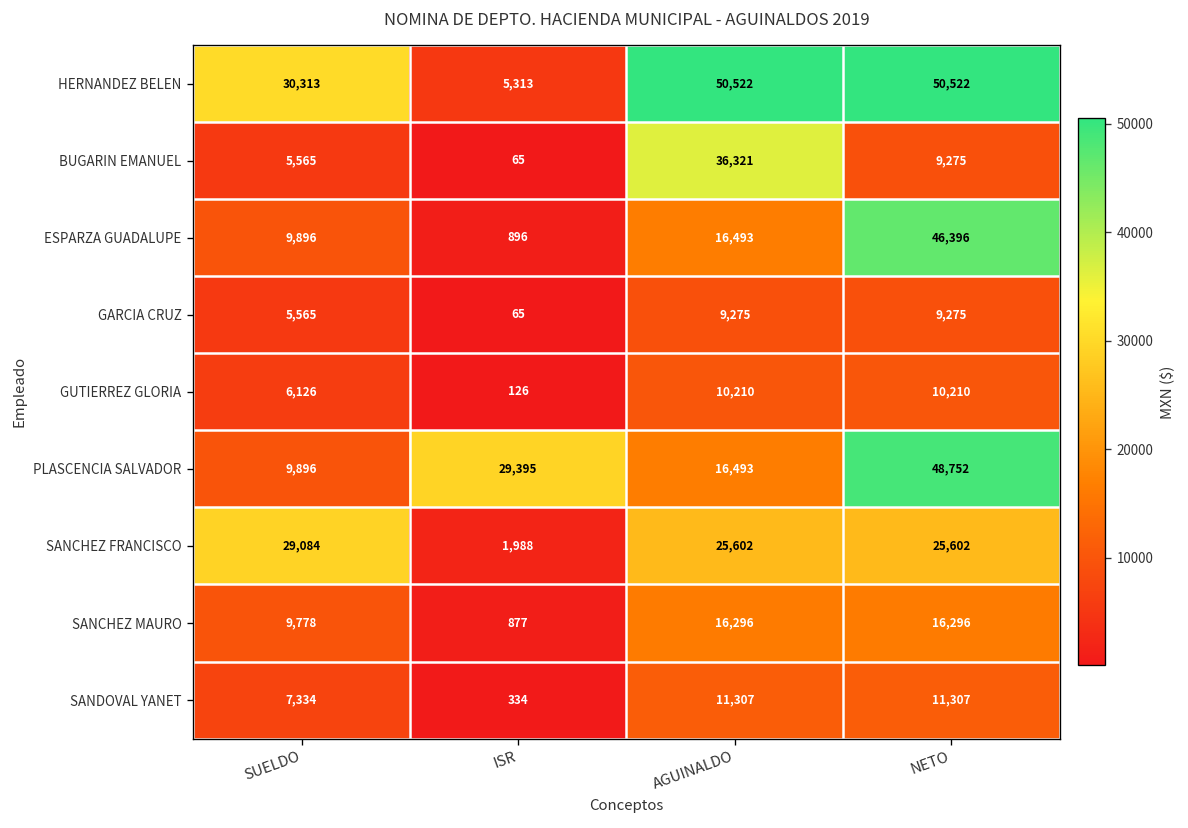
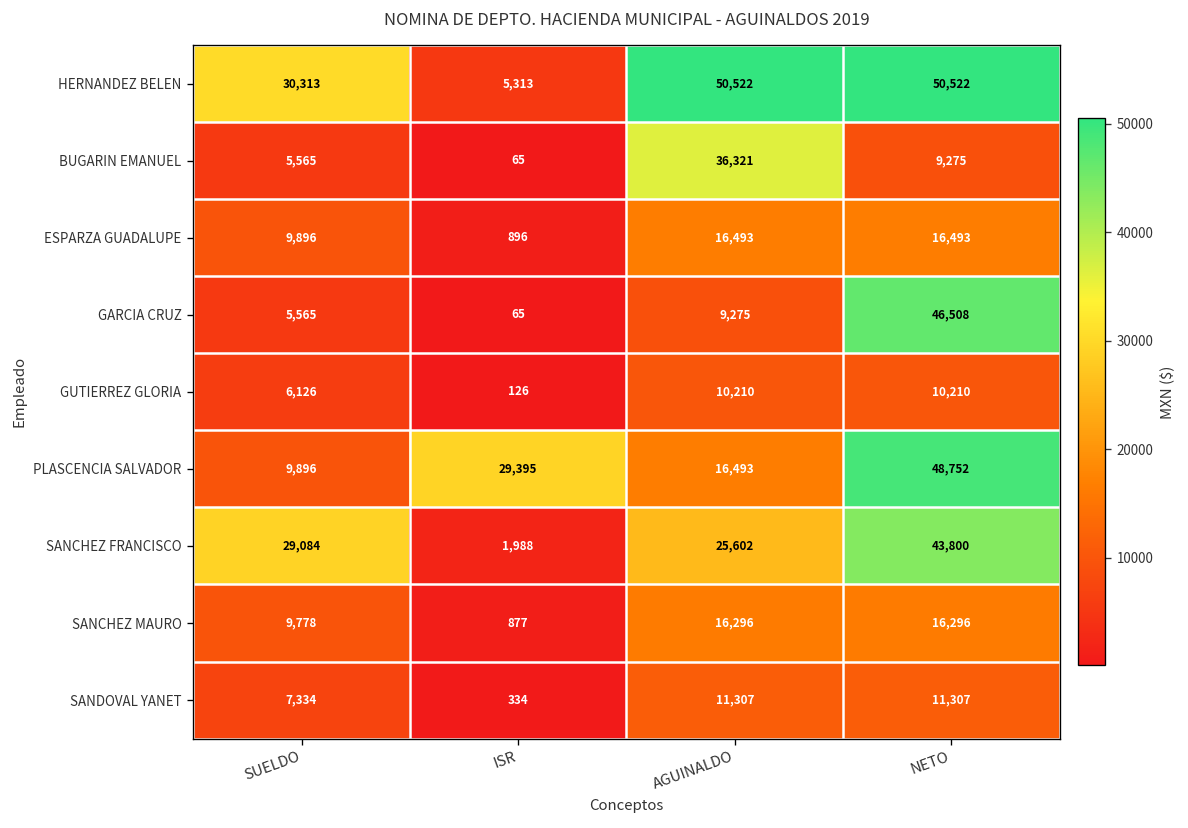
ESPARZA GUADALUPE, NETO: 46,396 -> 16,493
GARCIA CRUZ, NETO: 9,275 -> 46,508
SANCHEZ FRANCISCO, NETO: 25,602 -> 43,800
